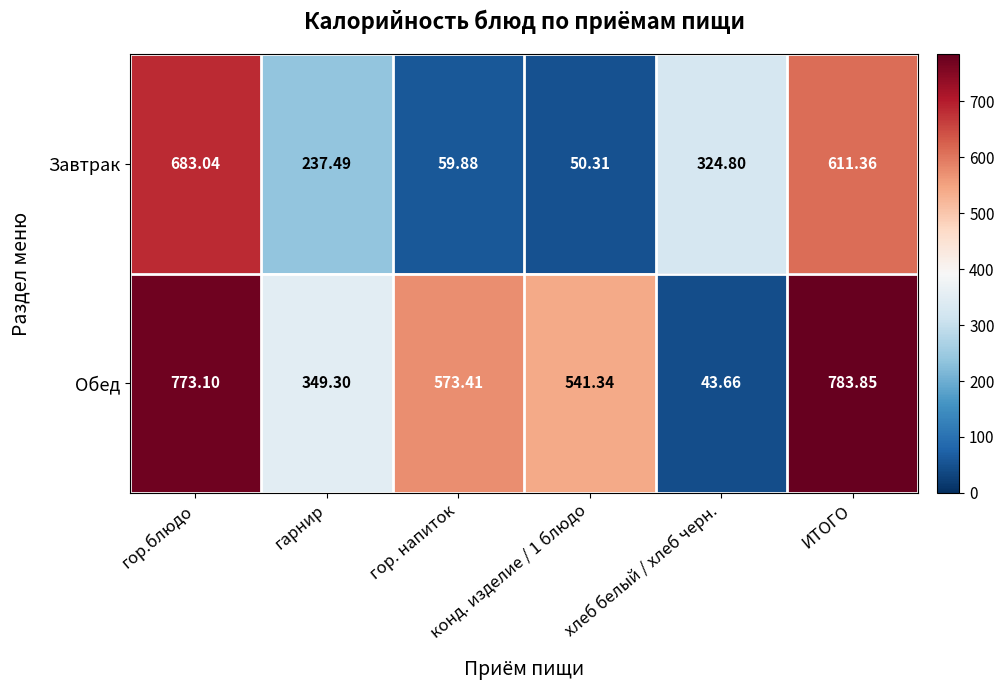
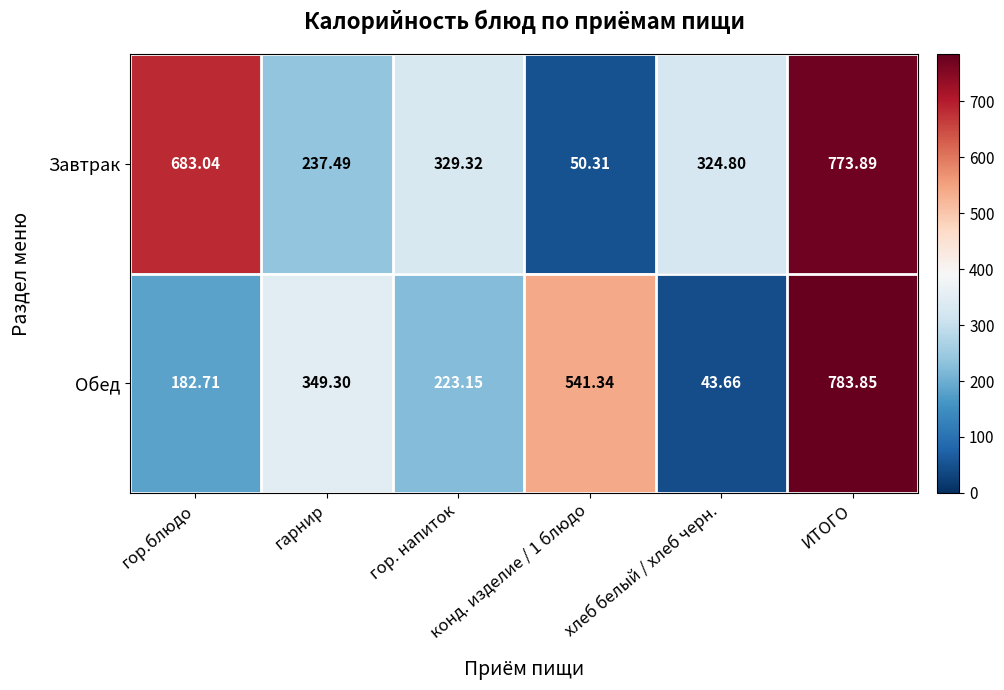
Завтрак, гор. напиток: 59.88 -> 329.32
Завтрак, ИТОГО: 611.36 -> 773.89
Обед, гор.блюдо: 773.10 -> 182.71
Обед, гор. напиток: 573.41 -> 223.15
